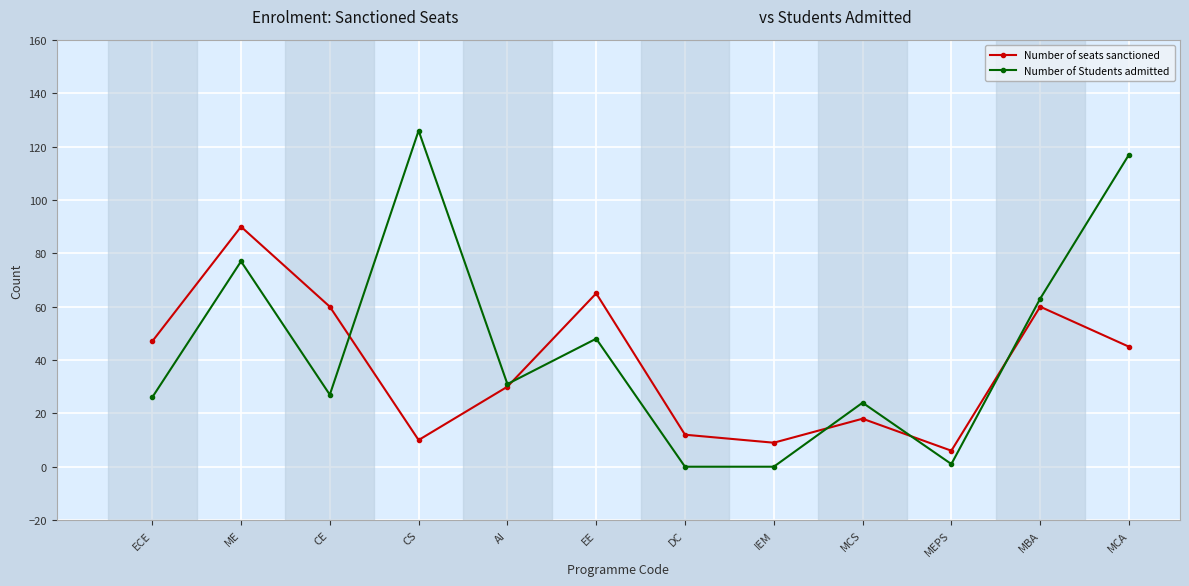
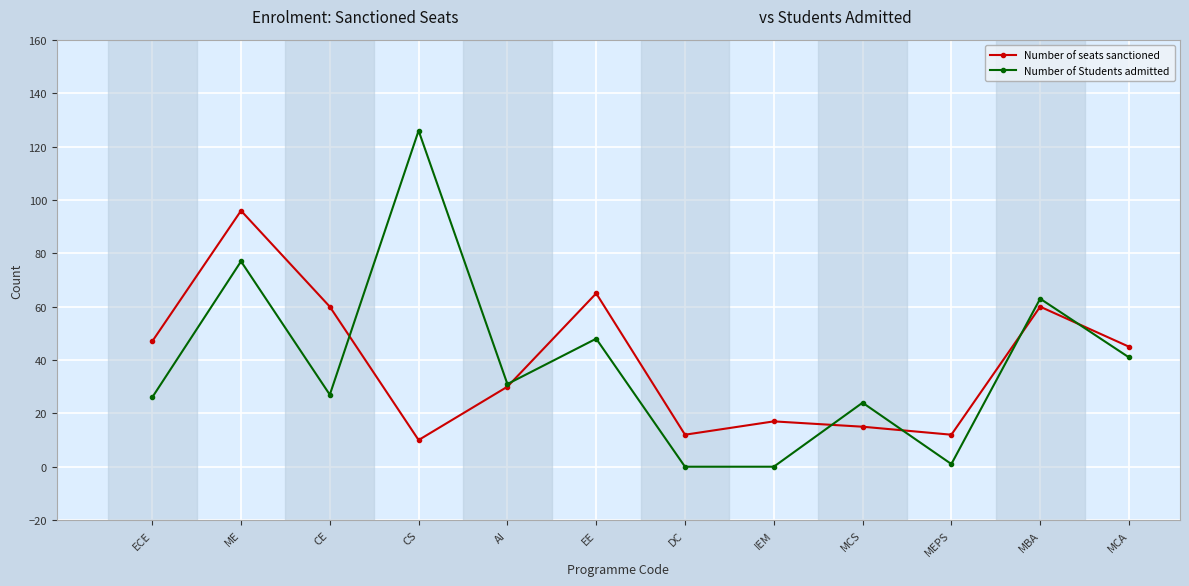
Number of seats sanctioned, ME: 90 -> 96
Number of seats sanctioned, IEM: 9 -> 17
Number of seats sanctioned, MCS: 18 -> 15
Number of seats sanctioned, MEPS: 6 -> 12
Number of Students admitted, MCA: 117 -> 41
